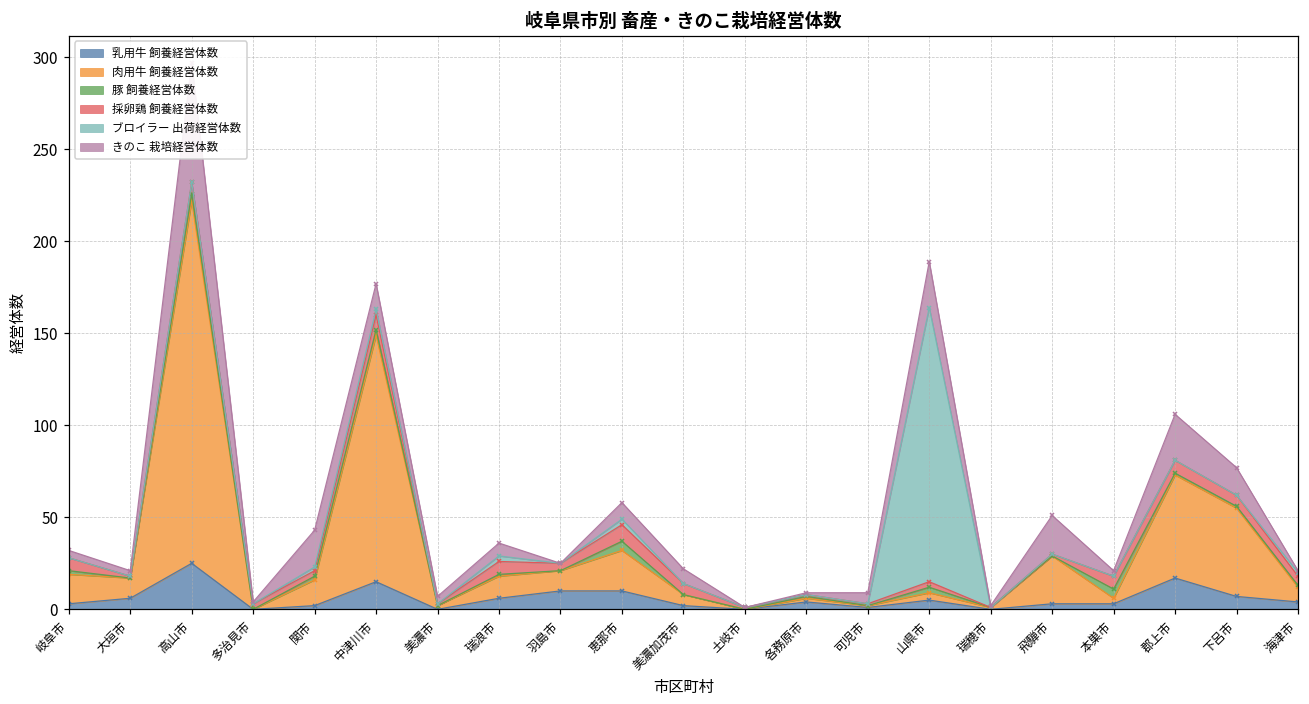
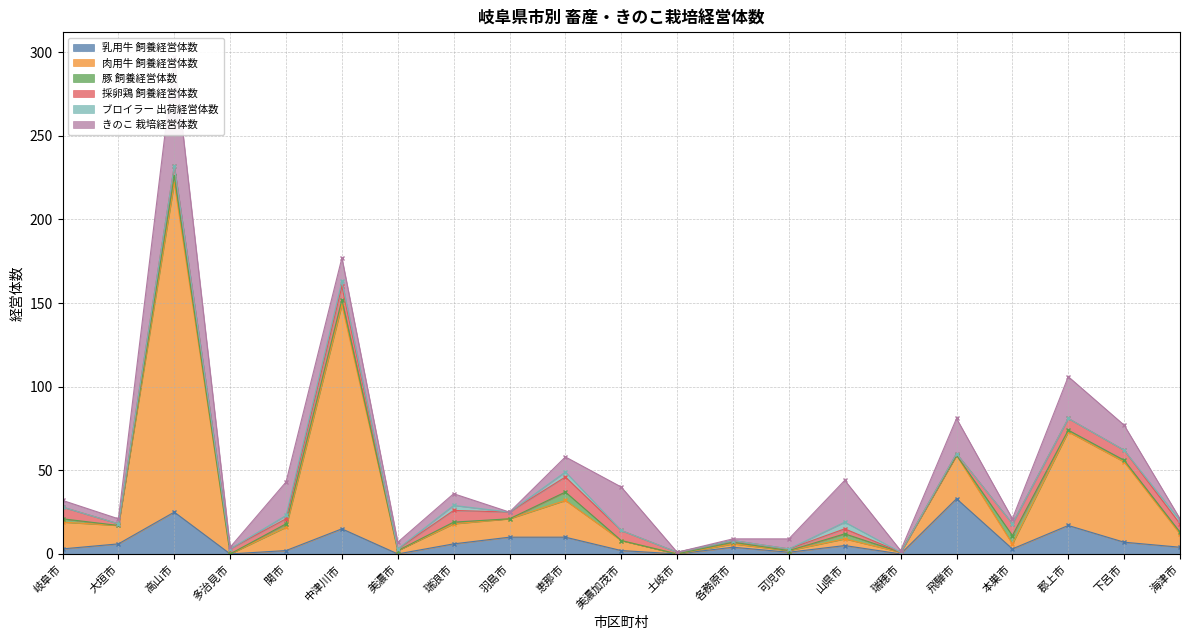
きのこ 栽培経営体数, 美濃加茂市: 8 -> 26
ブロイラー 出荷経営体数, 山県市: 149 -> 4
乳用牛 飼養経営体数, 飛騨市: 3 -> 33
